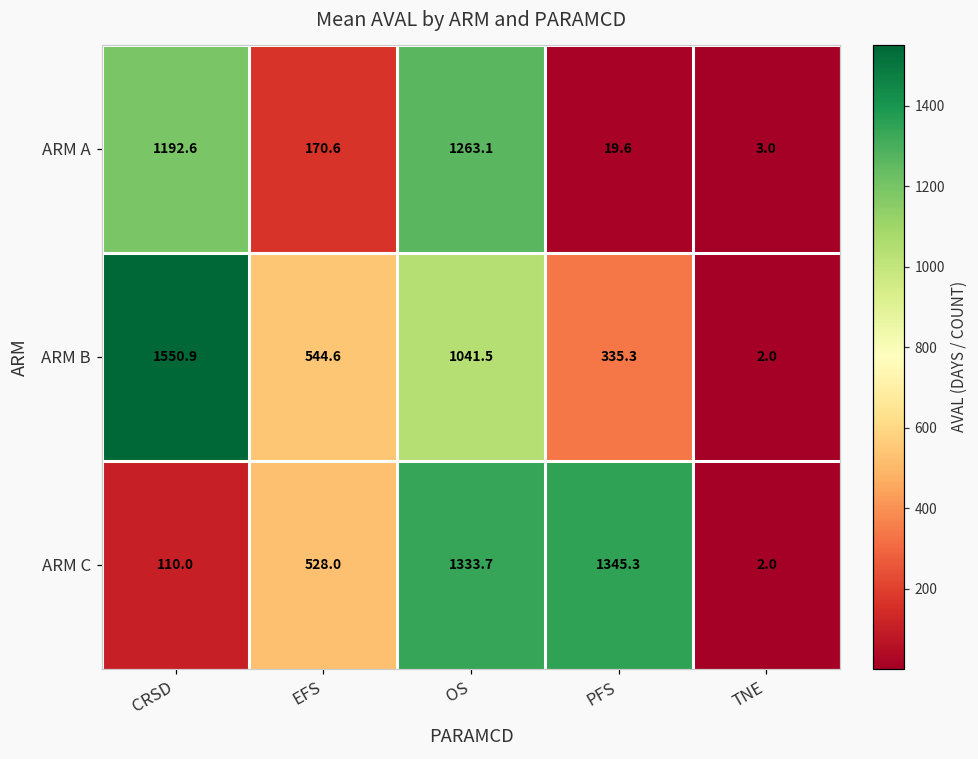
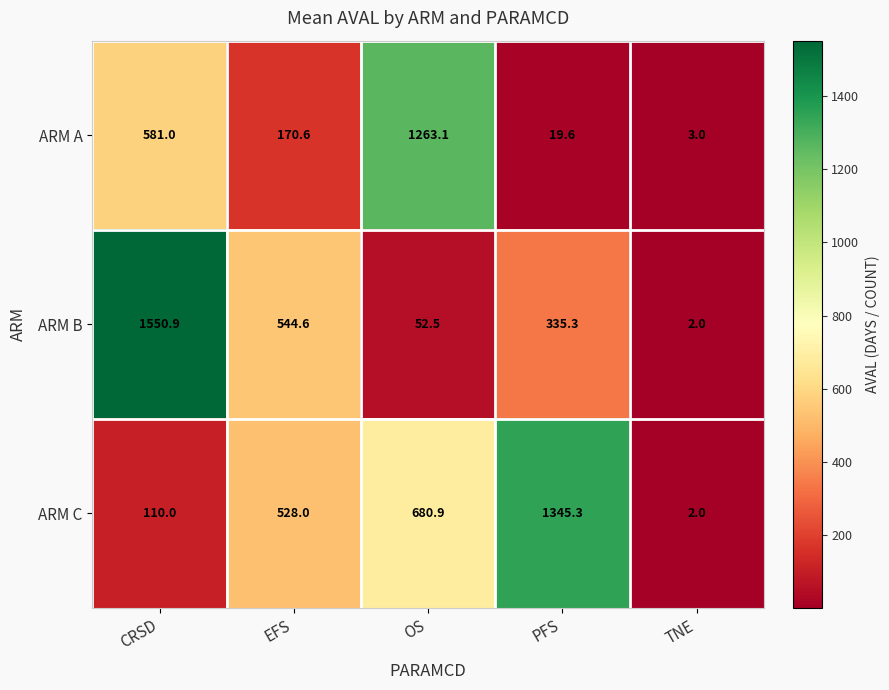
ARM A, CRSD: 1192.6 -> 581.0
ARM B, OS: 1041.5 -> 52.5
ARM C, OS: 1333.7 -> 680.9
